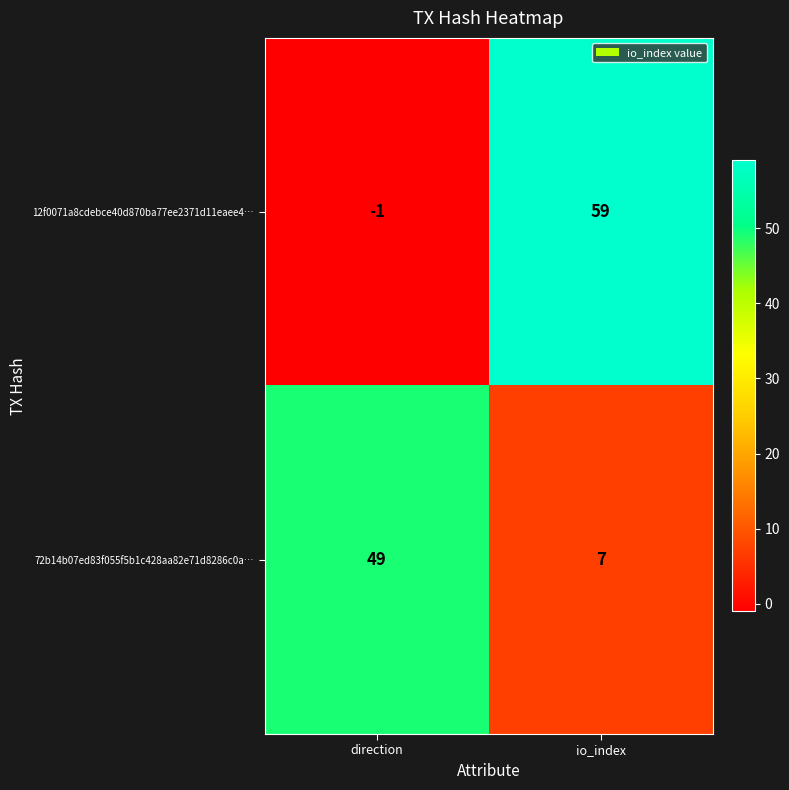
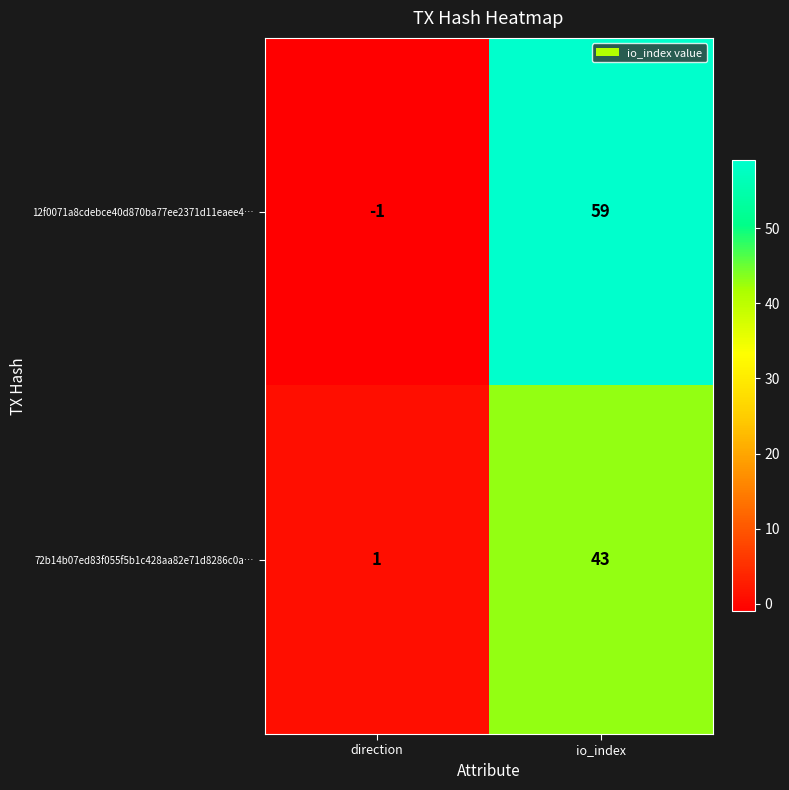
72b14b07ed83f055f5b1c428aa82e71d8286c0a…, direction: 49 -> 1
72b14b07ed83f055f5b1c428aa82e71d8286c0a…, io_index: 7 -> 43
